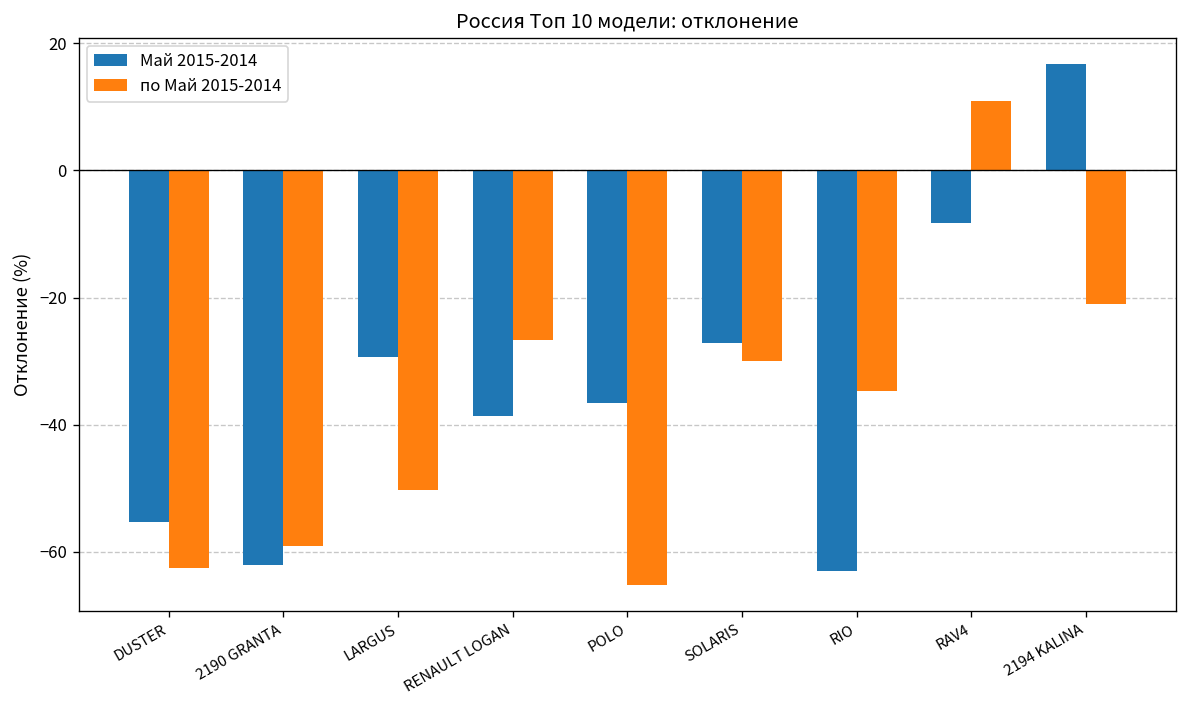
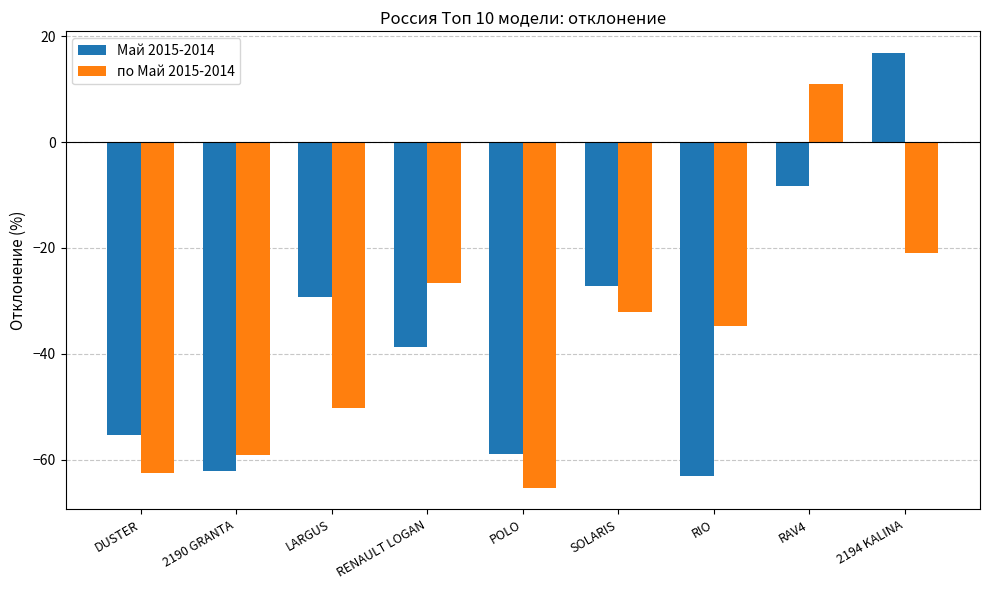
Май 2015-2014, POLO: -37 -> -59
по Май 2015-2014, SOLARIS: -30 -> -32
